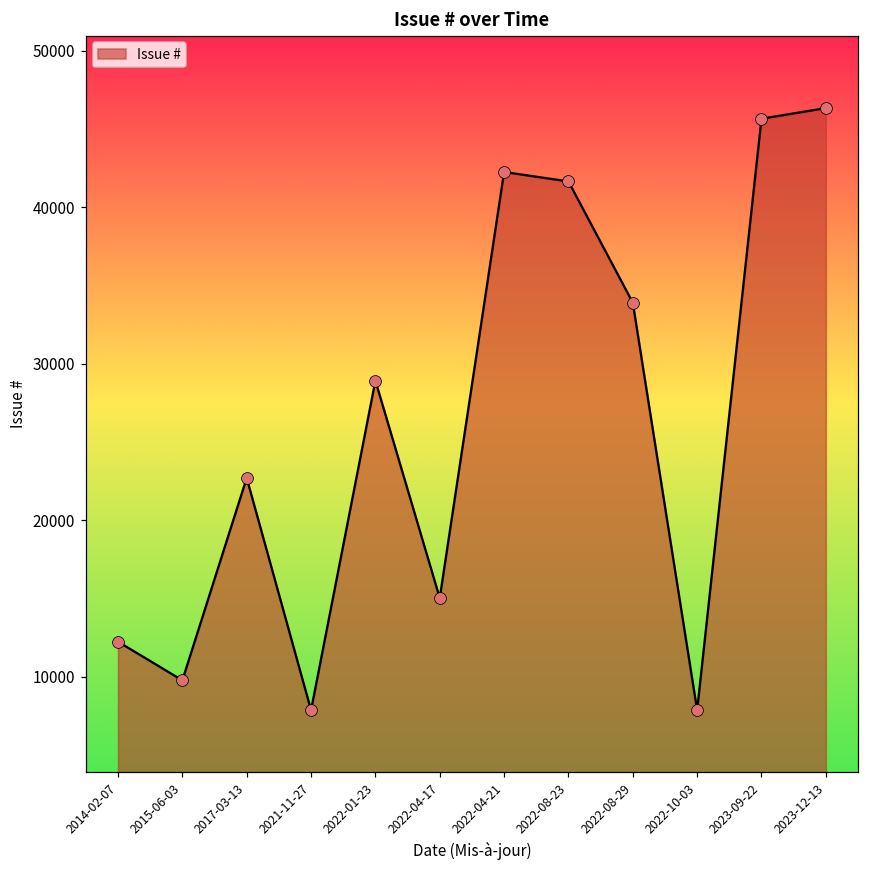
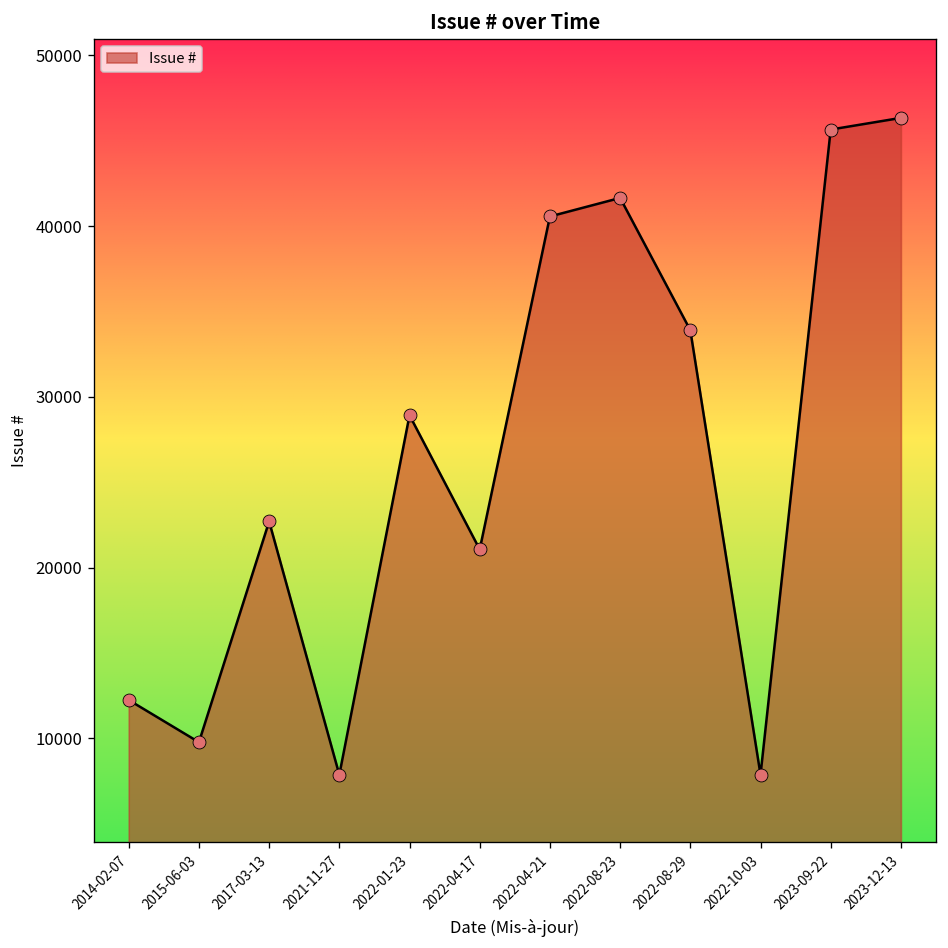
2022-04-17: 15000 -> 21100
2022-04-21: 42300 -> 40600
